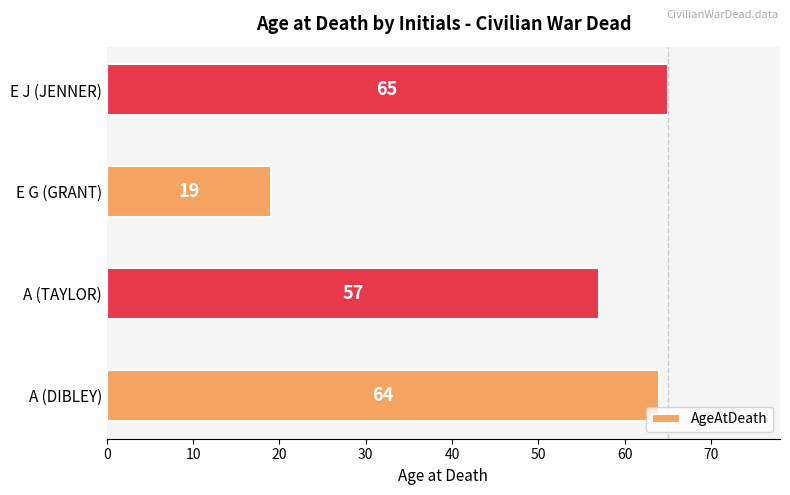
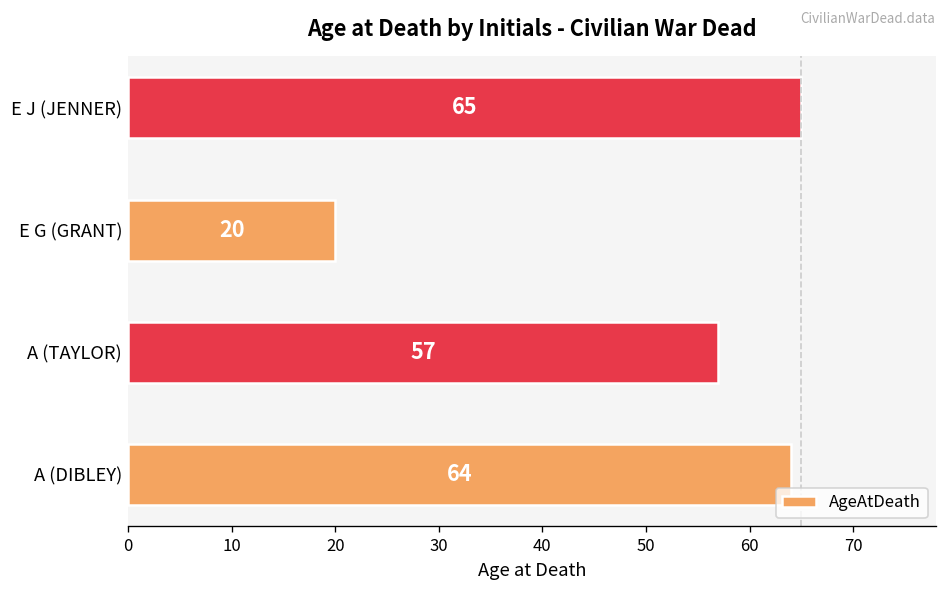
E G (GRANT): 19 -> 20
